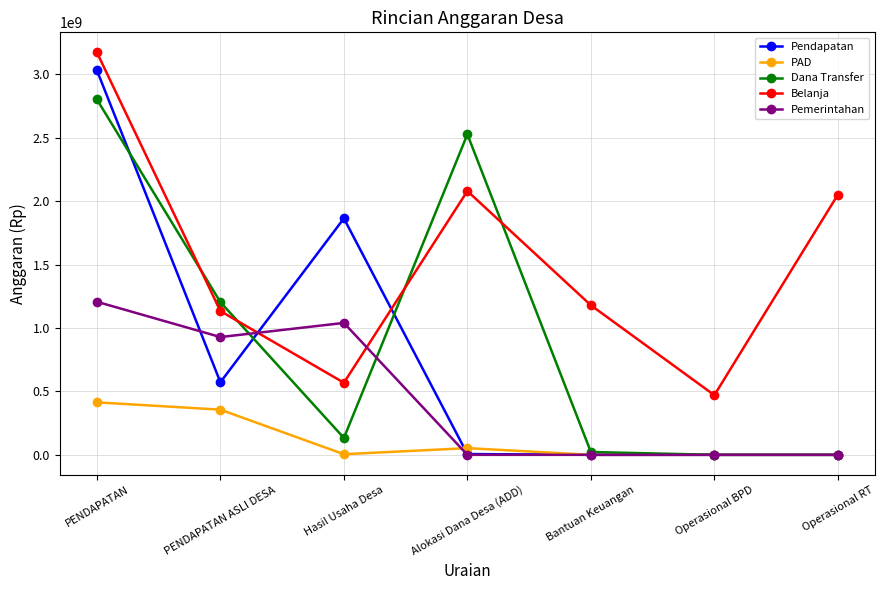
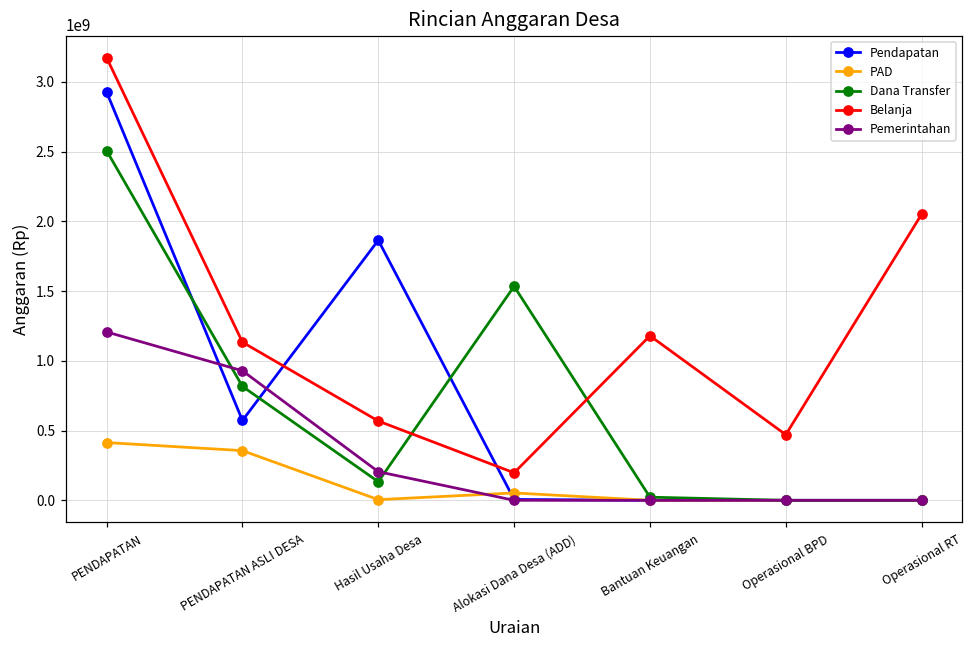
Pendapatan, PENDAPATAN: 3030000000 -> 2930000000
Dana Transfer, PENDAPATAN: 2800000000 -> 2510000000
Dana Transfer, PENDAPATAN ASLI DESA: 1200000000 -> 820000000
Pemerintahan, Hasil Usaha Desa: 1040000000 -> 210000000
Dana Transfer, Alokasi Dana Desa (ADD): 2530000000 -> 1530000000
Belanja, Alokasi Dana Desa (ADD): 2080000000 -> 200000000
